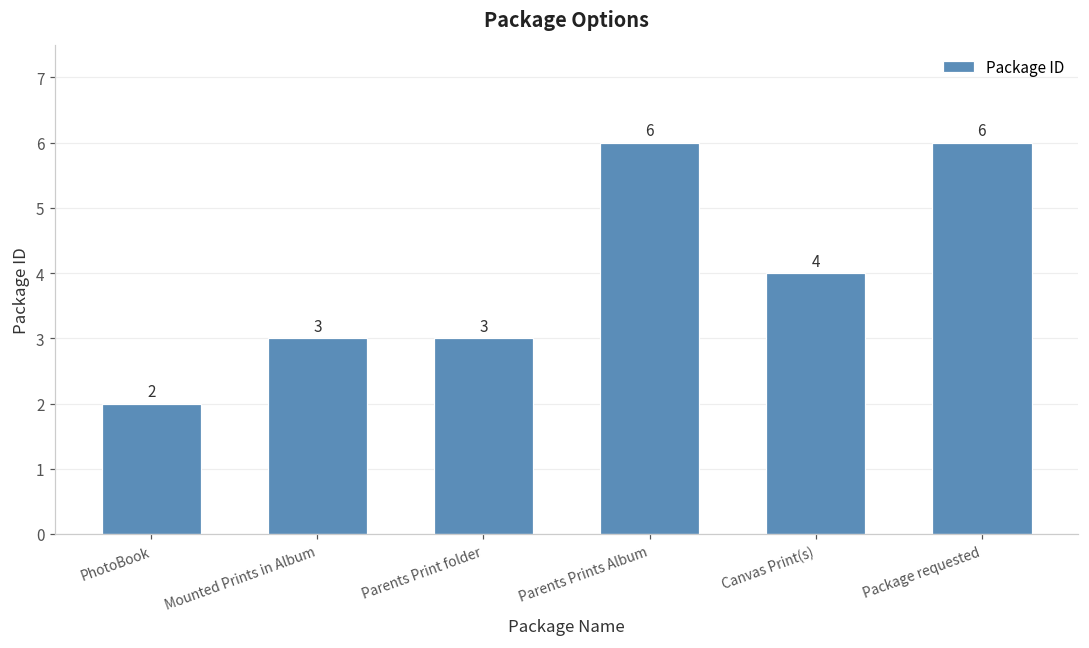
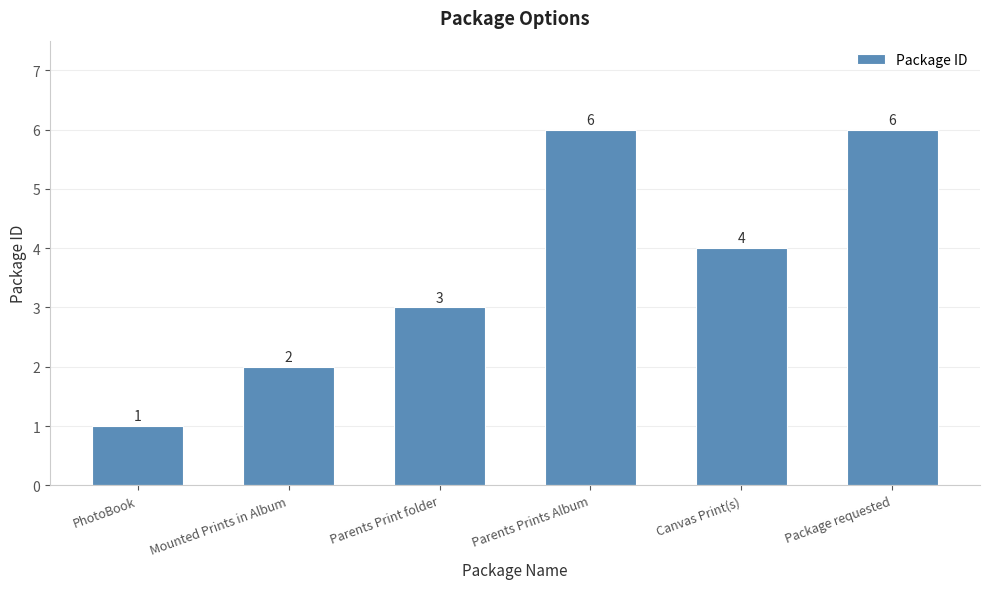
PhotoBook: 2 -> 1
Mounted Prints in Album: 3 -> 2
